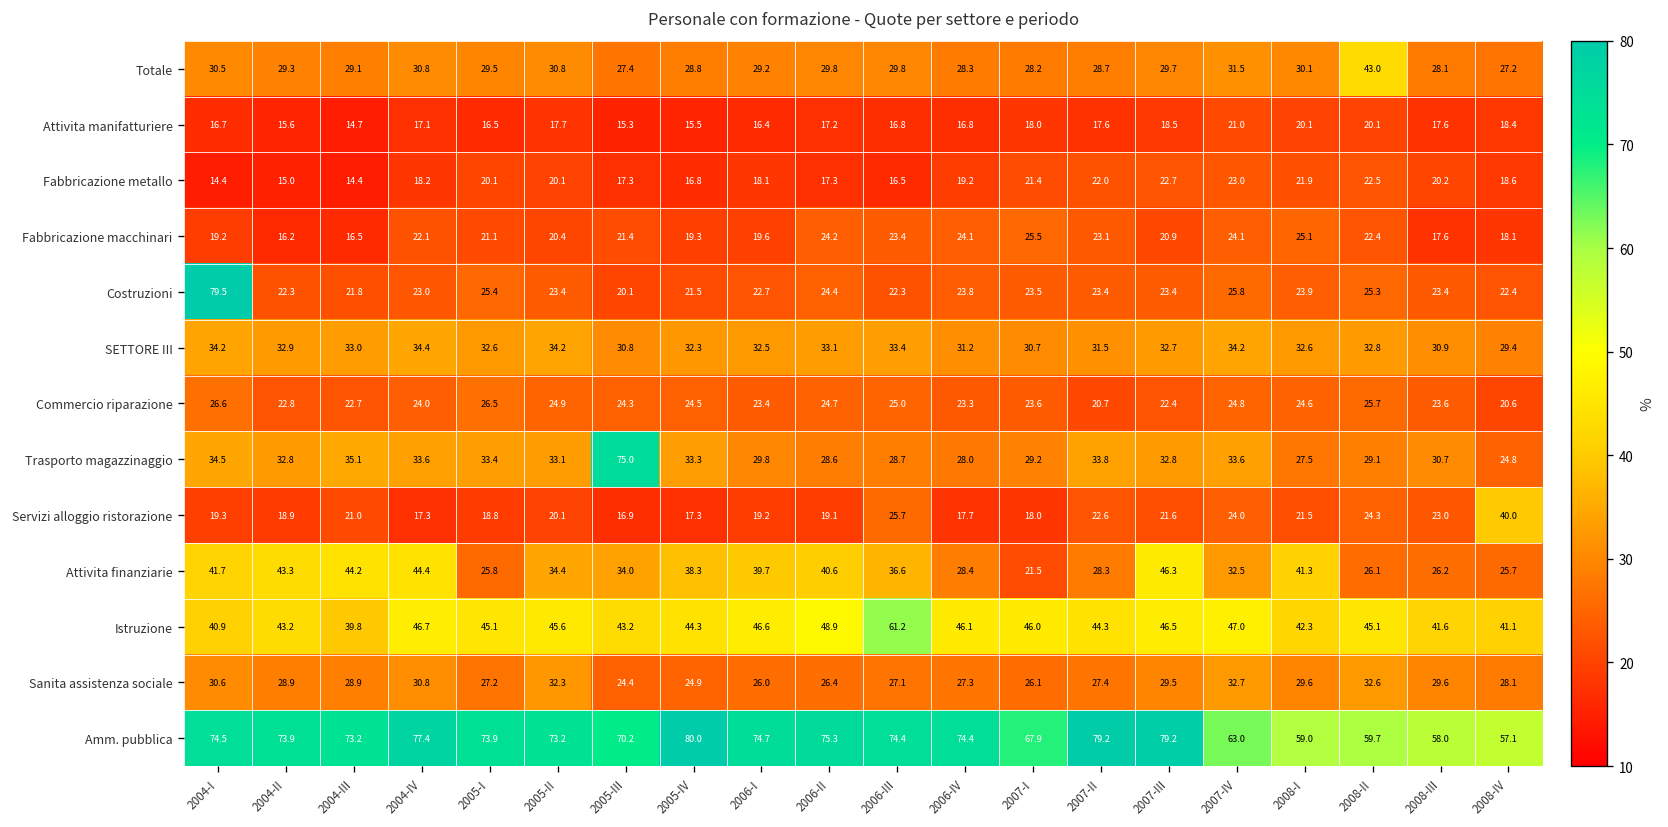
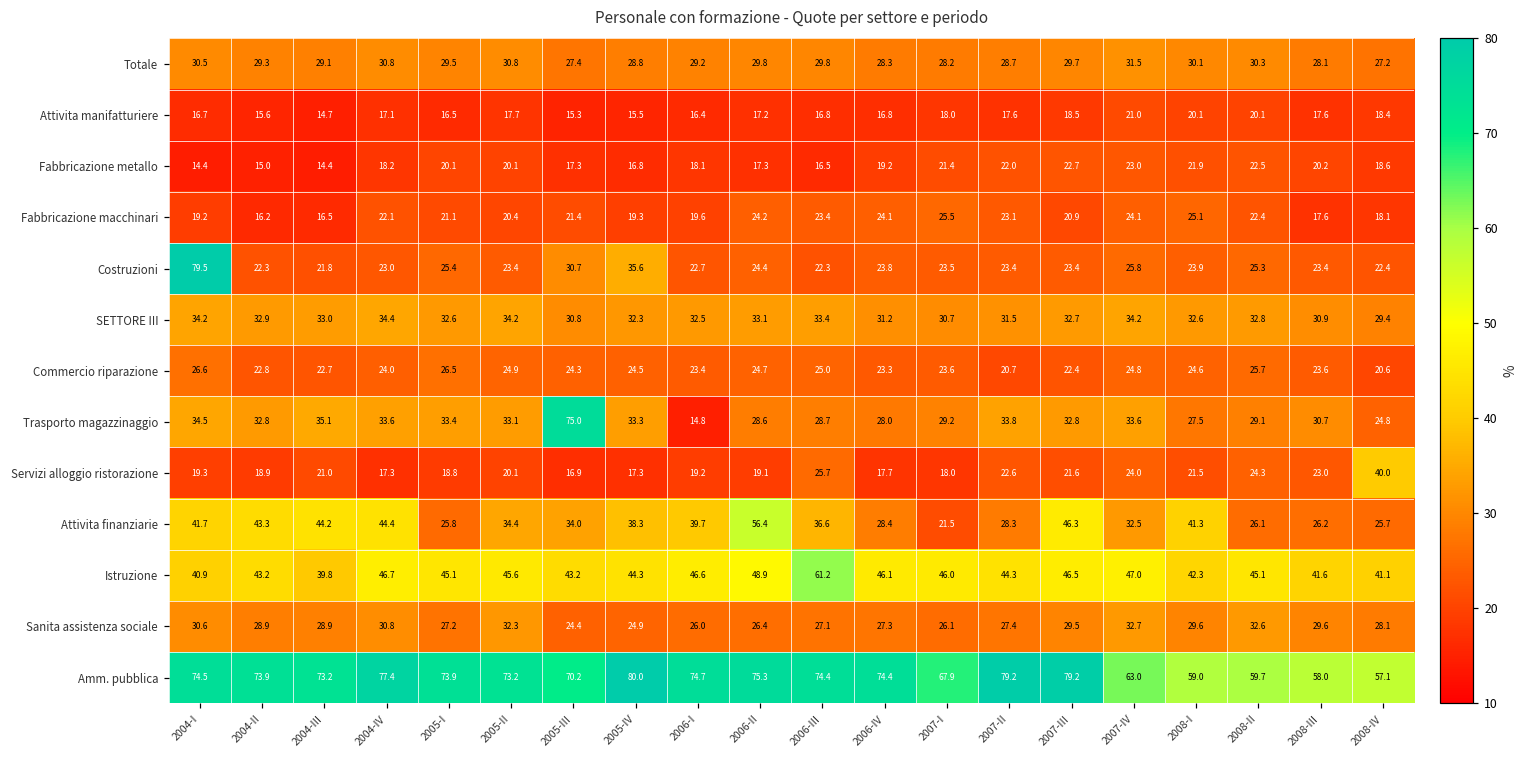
Totale, 2008-II: 43.0 -> 30.3
Costruzioni, 2005-III: 20.1 -> 30.7
Costruzioni, 2005-IV: 21.5 -> 35.6
Trasporto magazzinaggio, 2006-I: 29.8 -> 14.8
Attivita finanziarie, 2006-II: 40.6 -> 56.4
